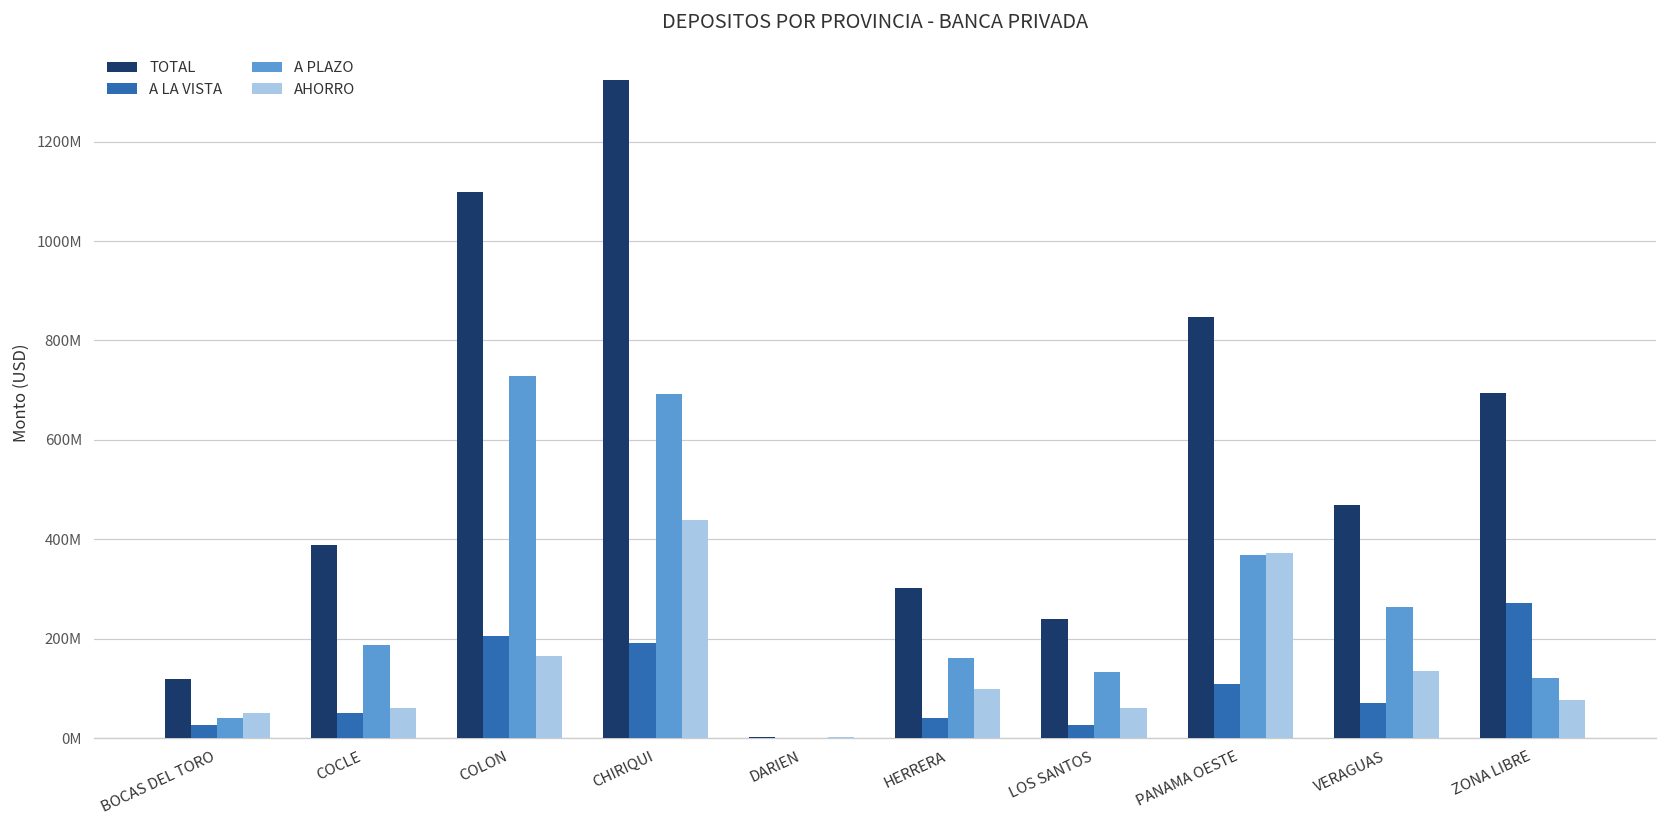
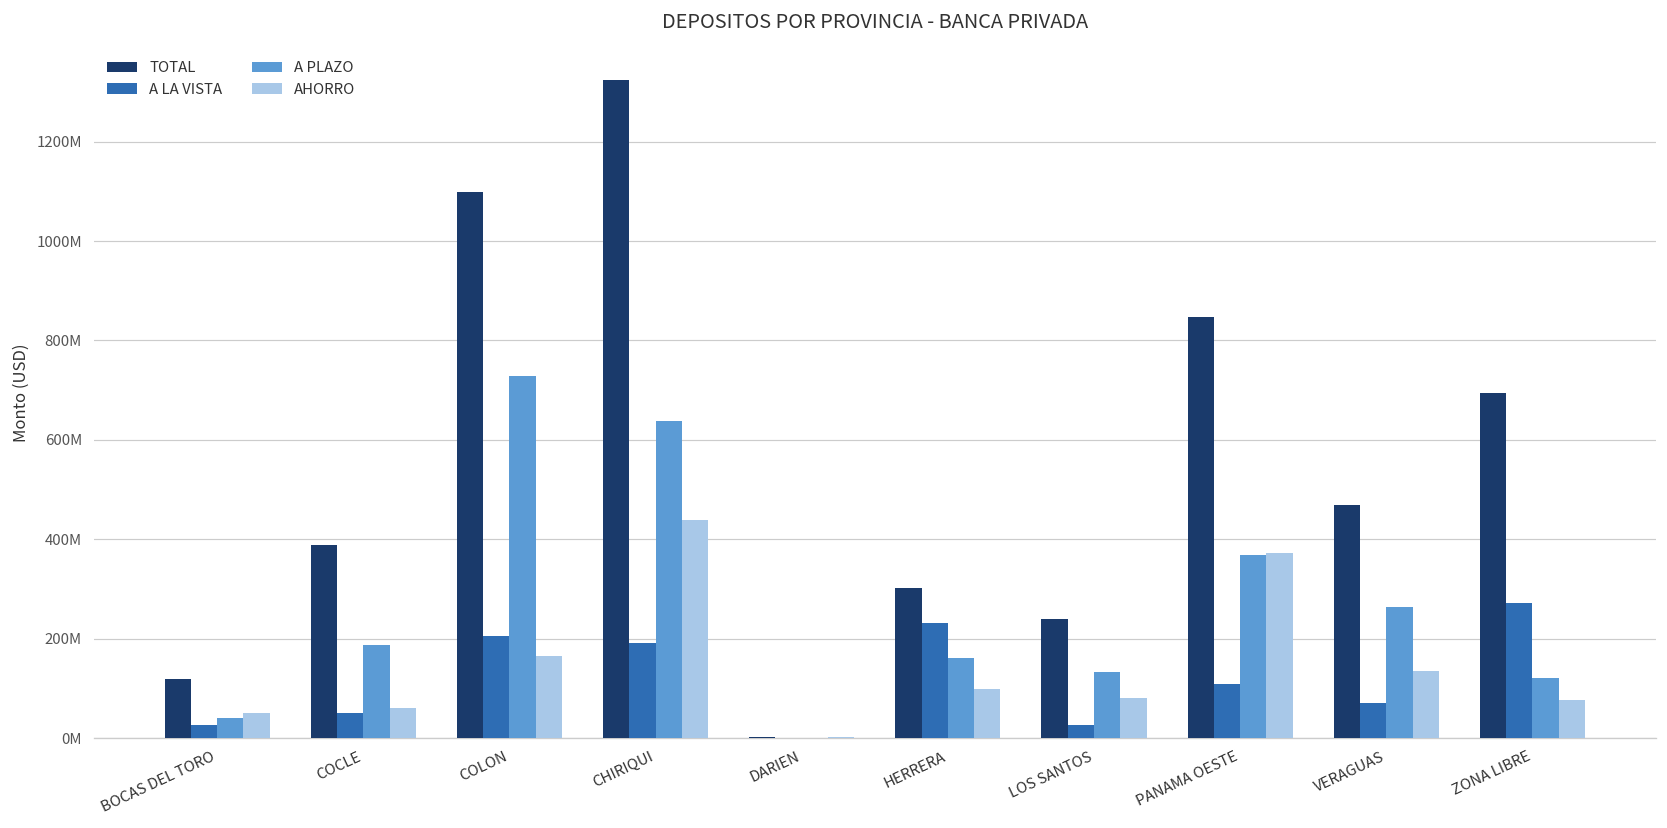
A PLAZO, CHIRIQUI: 690000000 -> 640000000
A LA VISTA, HERRERA: 40000000 -> 230000000
AHORRO, LOS SANTOS: 60000000 -> 80000000
